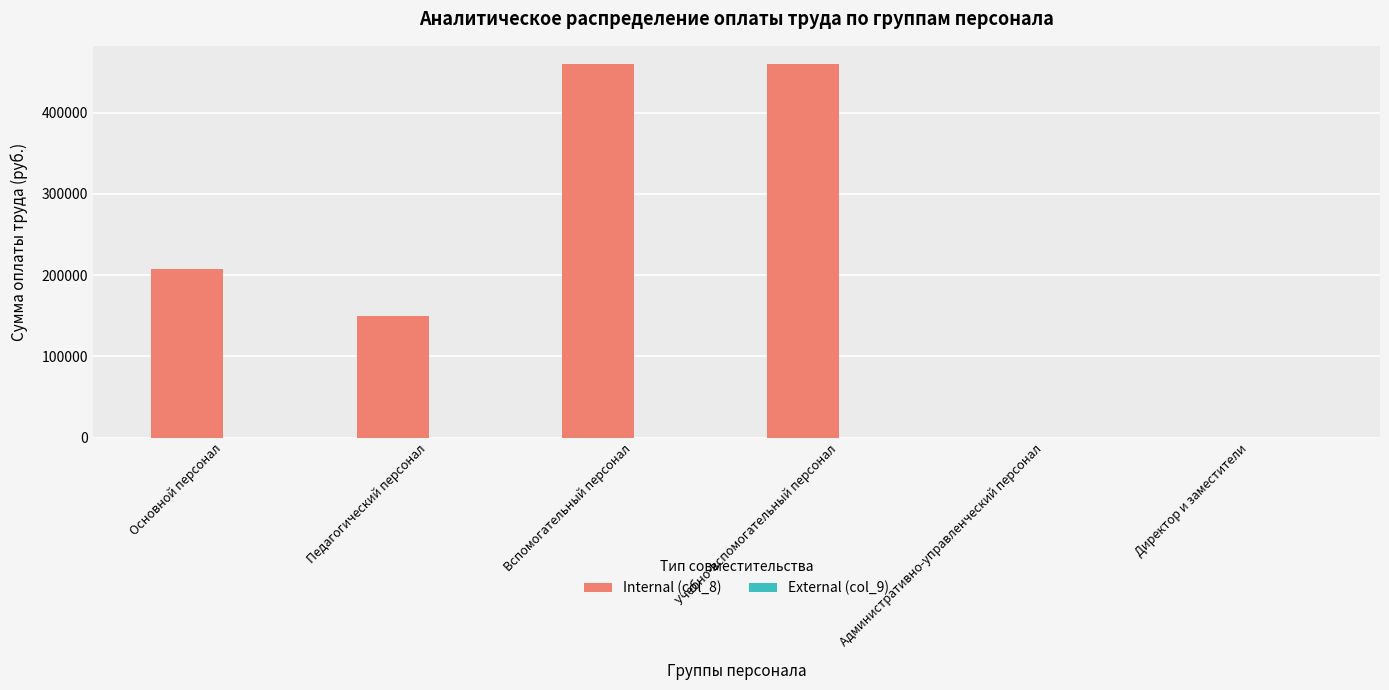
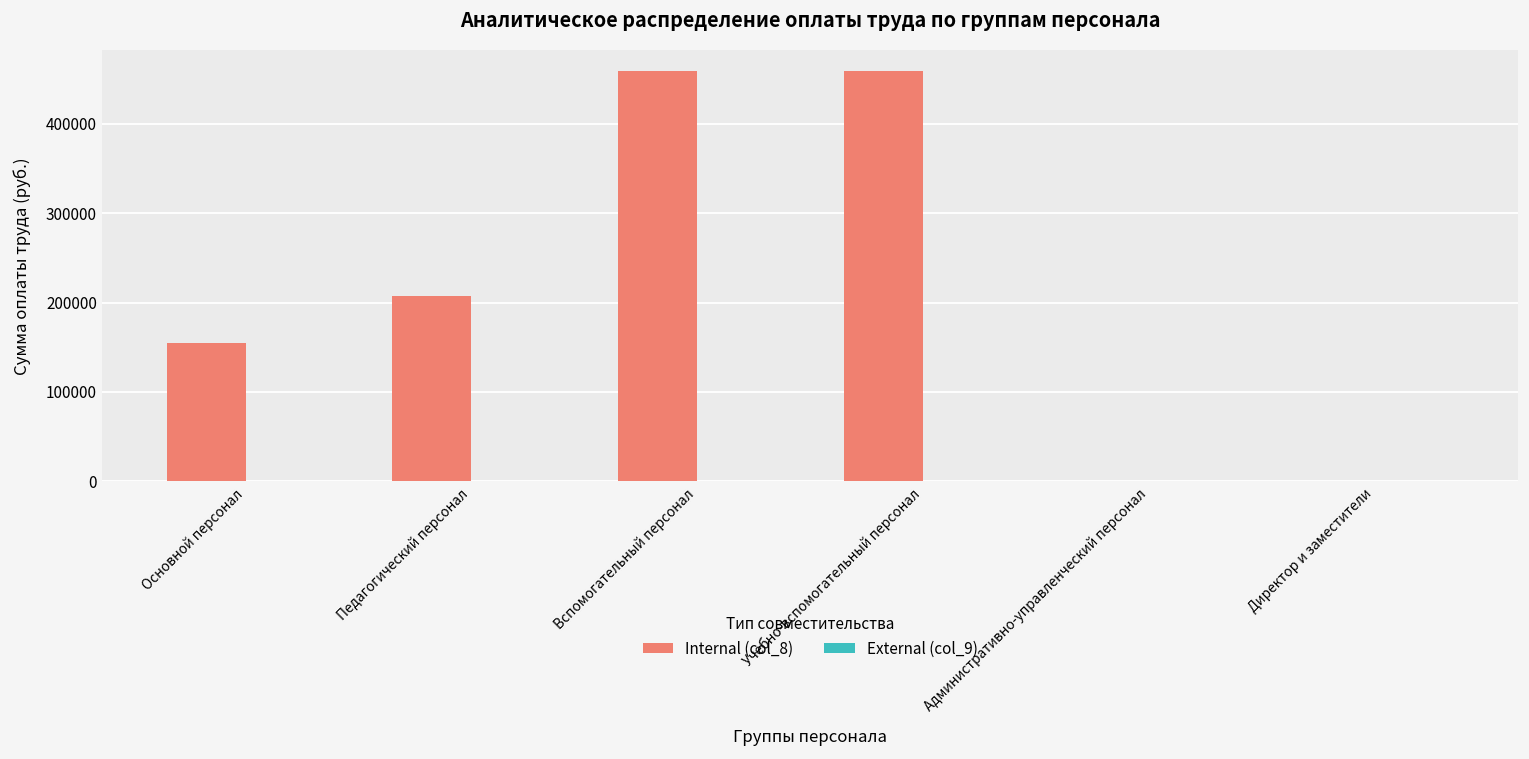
Internal (col_8), Основной персонал: 210000 -> 150000
Internal (col_8), Педагогический персонал: 150000 -> 210000
